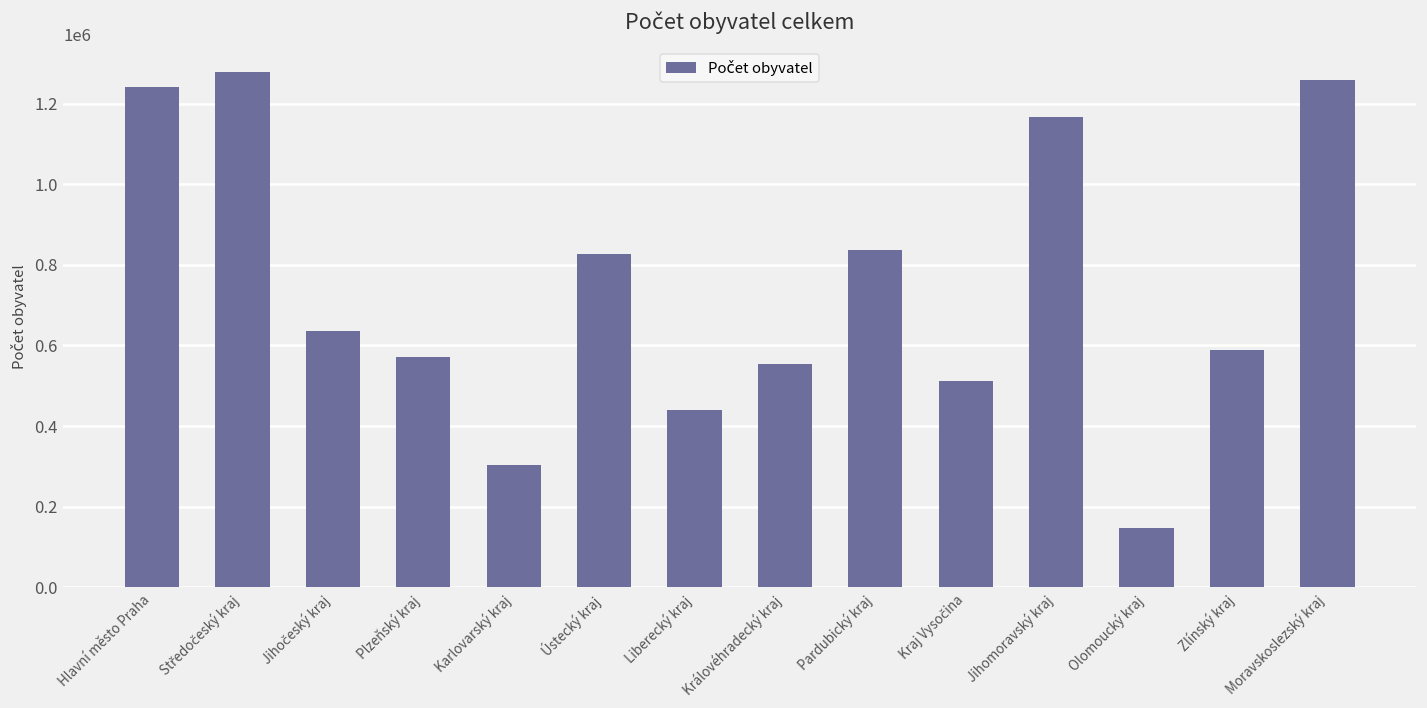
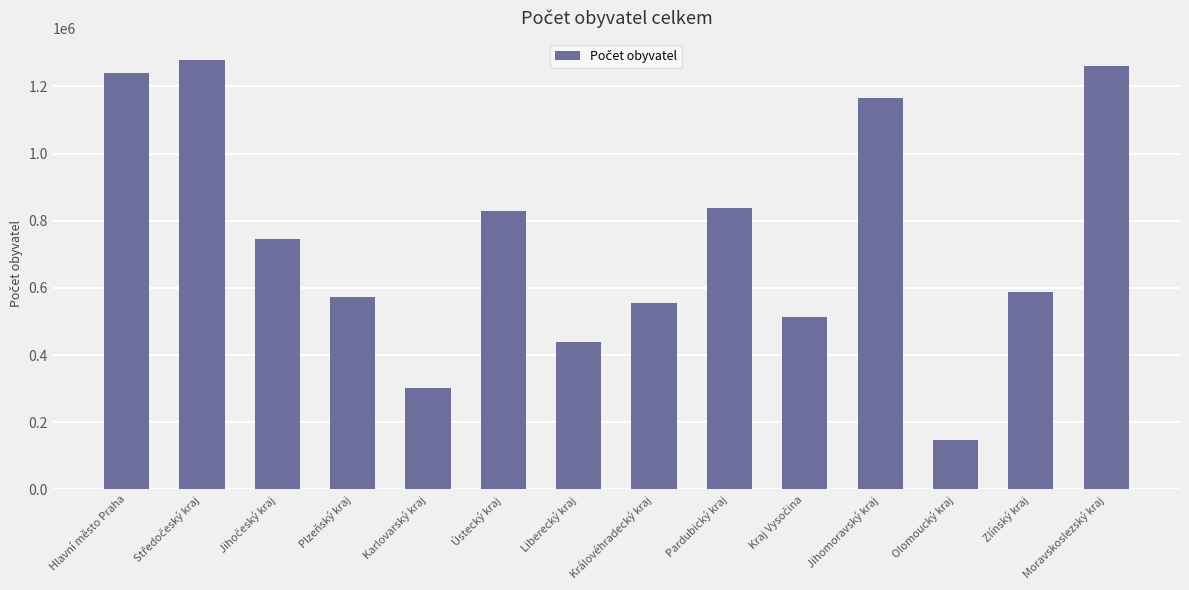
Jihočeský kraj: 640000 -> 740000
